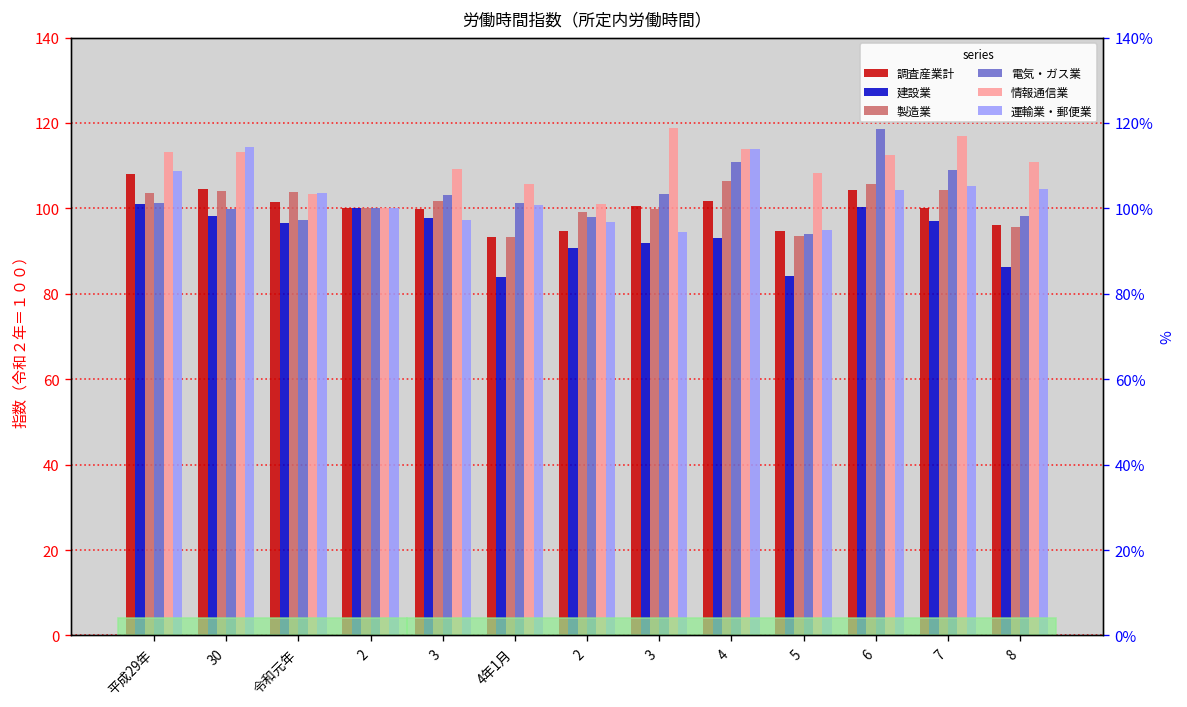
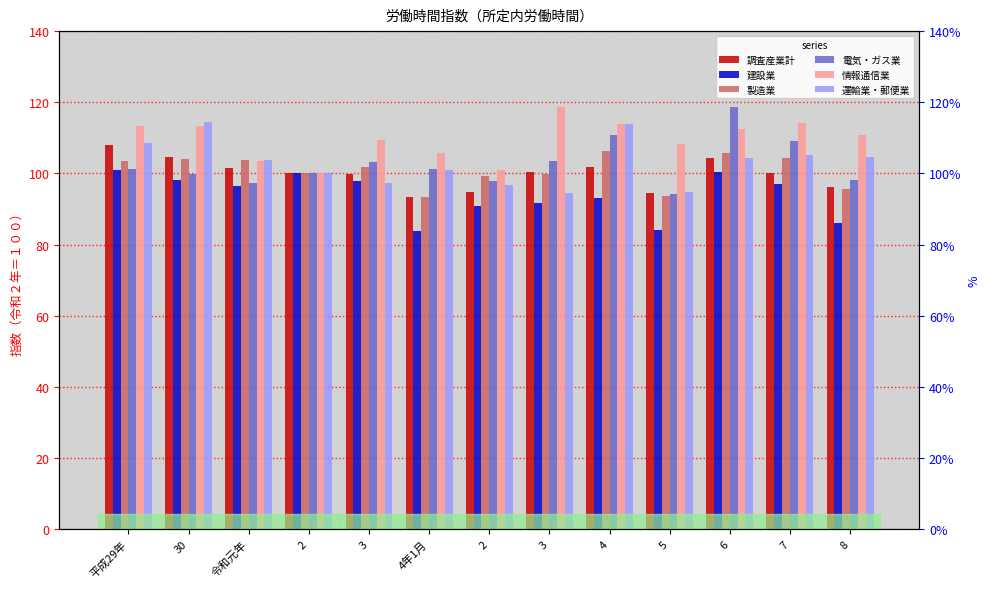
情報通信業, 7: 117 -> 114
